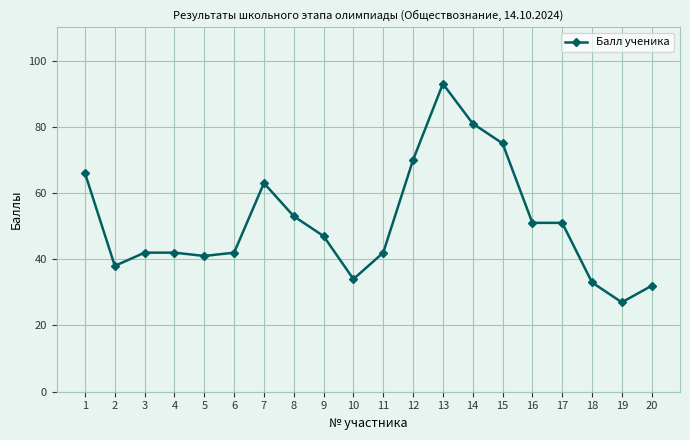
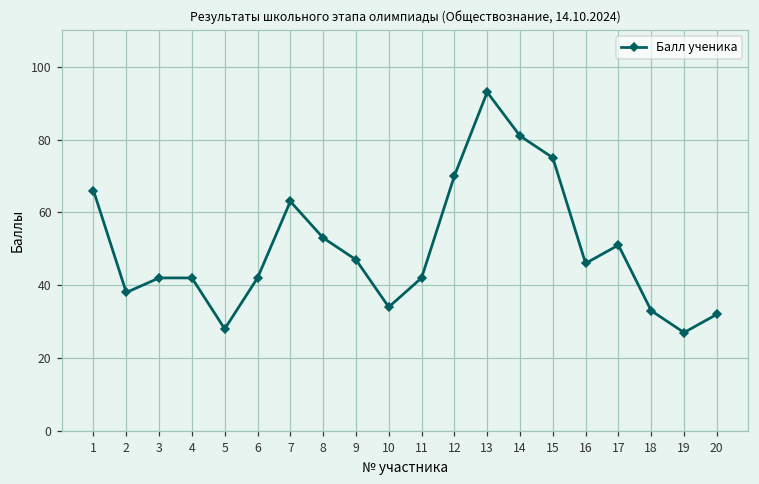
5: 41 -> 28
16: 51 -> 46
